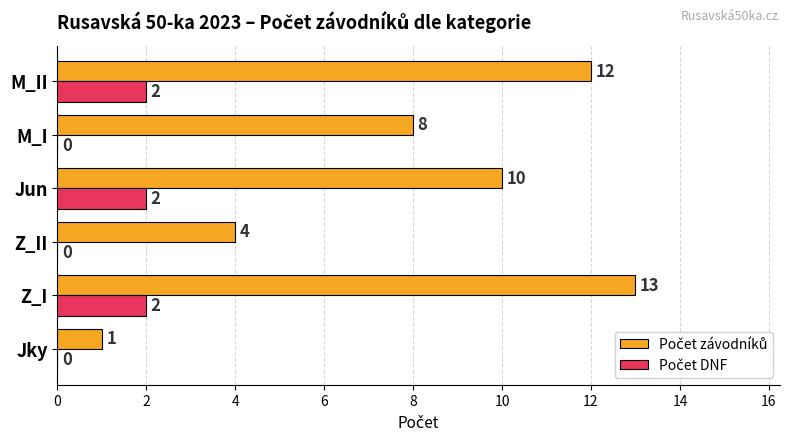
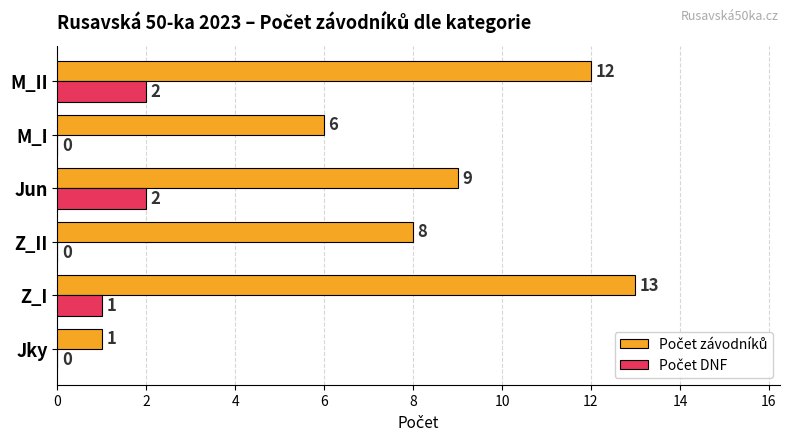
Počet závodníků, M_I: 8 -> 6
Počet závodníků, Jun: 10 -> 9
Počet závodníků, Z_II: 4 -> 8
Počet DNF, Z_I: 2 -> 1
